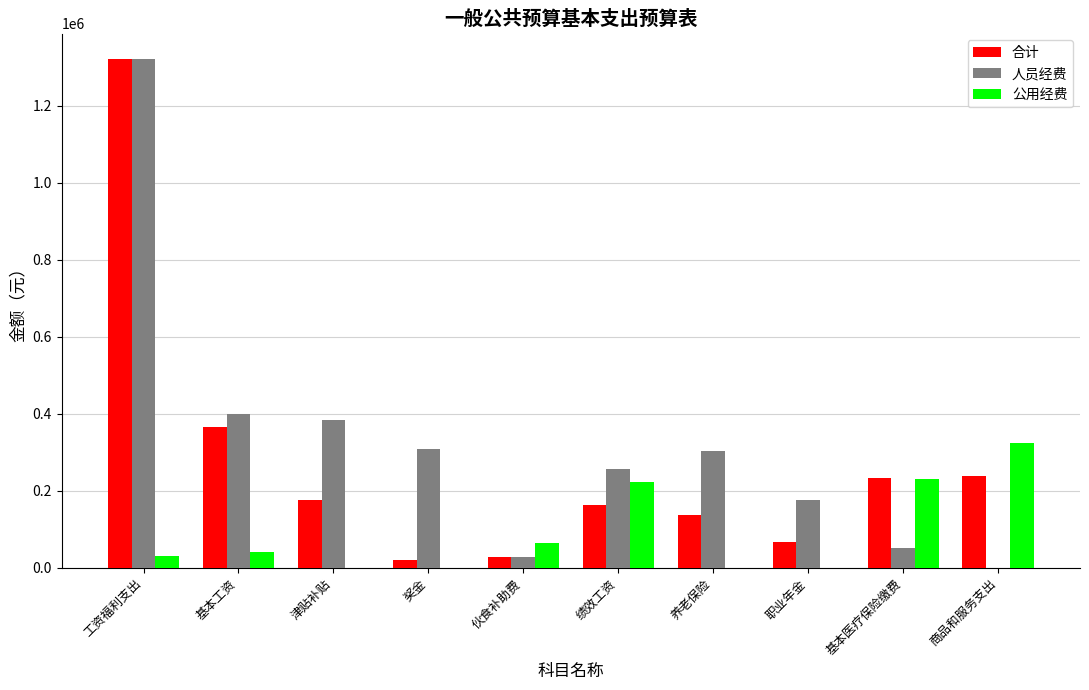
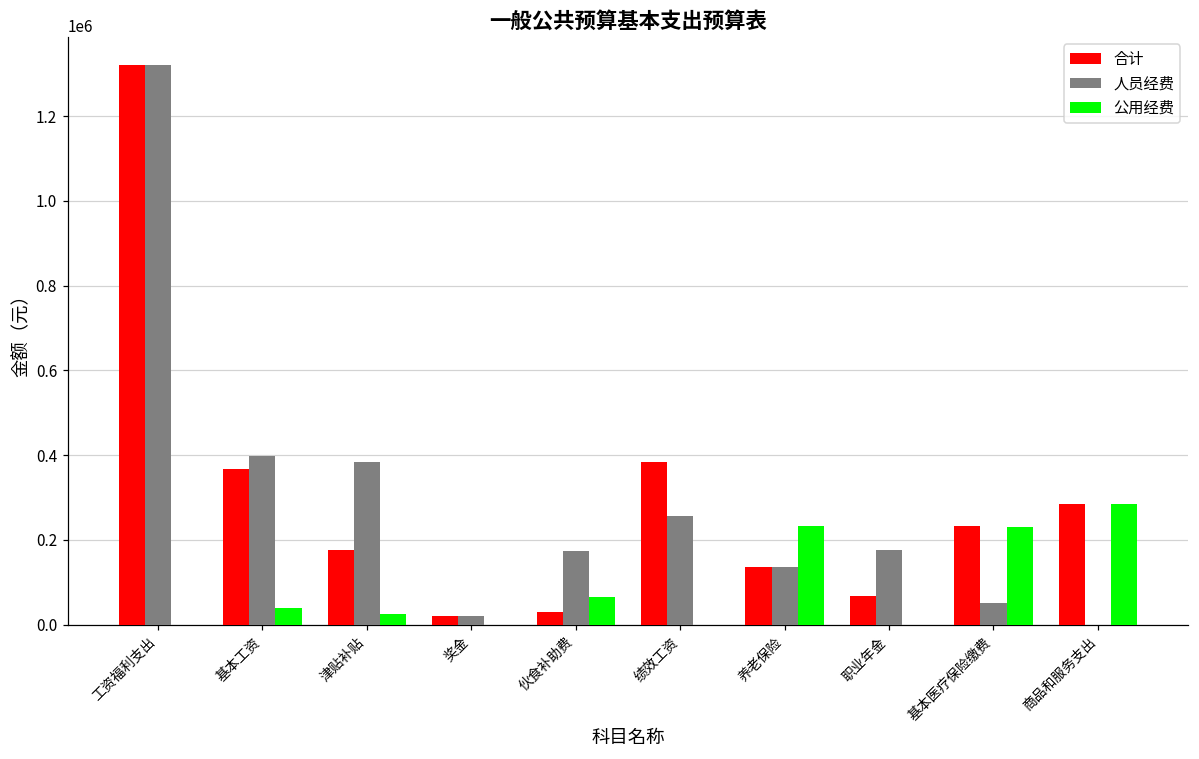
公用经费, 工资福利支出: 30000 -> 0
公用经费, 津贴补贴: 0 -> 20000
人员经费, 奖金: 310000 -> 20000
人员经费, 伙食补助费: 30000 -> 170000
合计, 绩效工资: 160000 -> 380000
公用经费, 绩效工资: 220000 -> 0
人员经费, 养老保险: 300000 -> 140000
公用经费, 养老保险: 0 -> 230000
合计, 商品和服务支出: 240000 -> 290000
公用经费, 商品和服务支出: 320000 -> 290000
